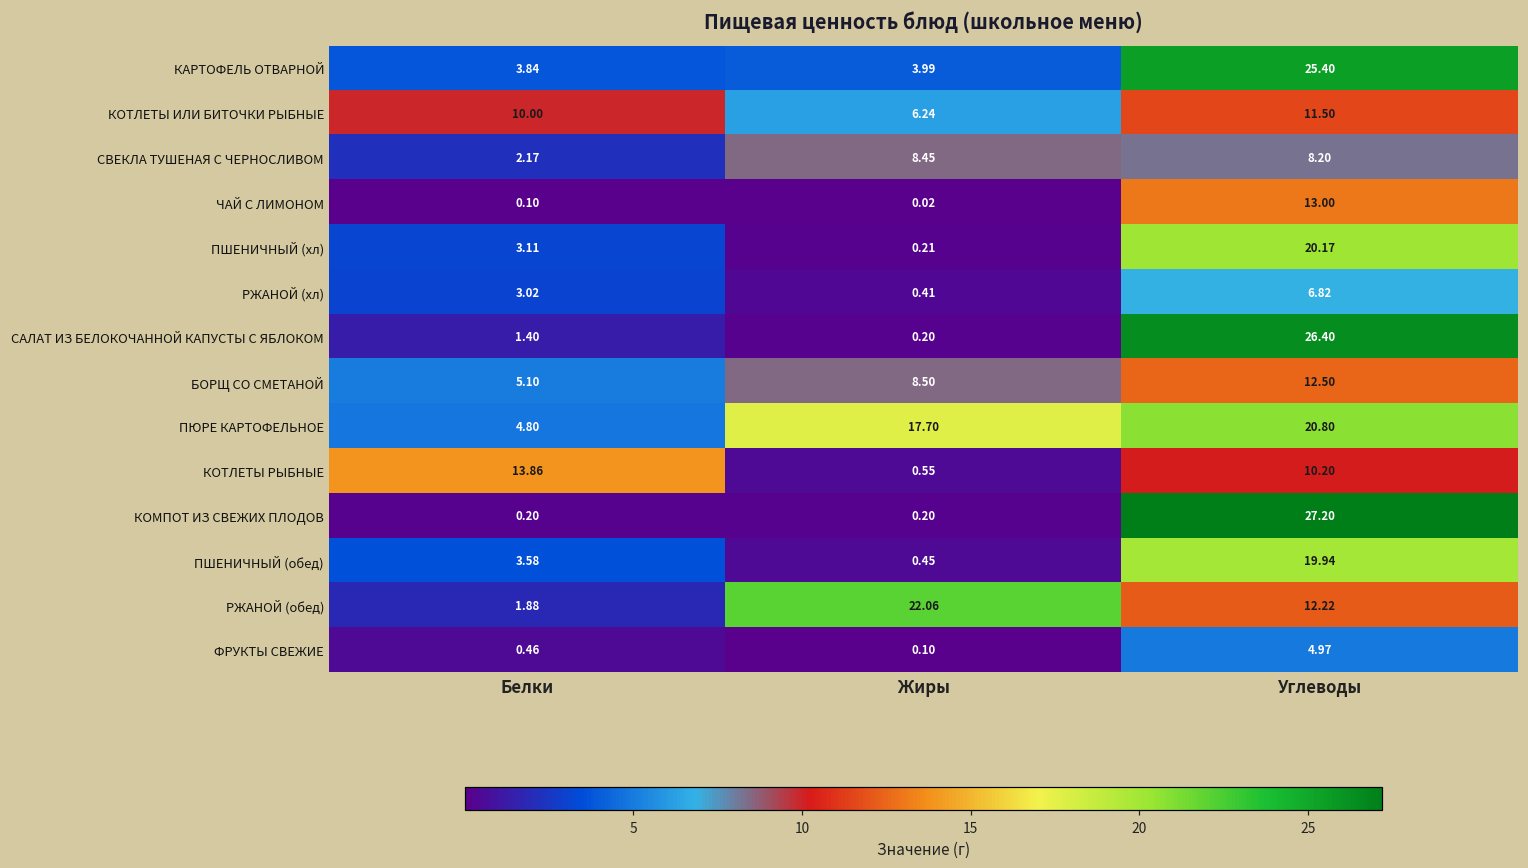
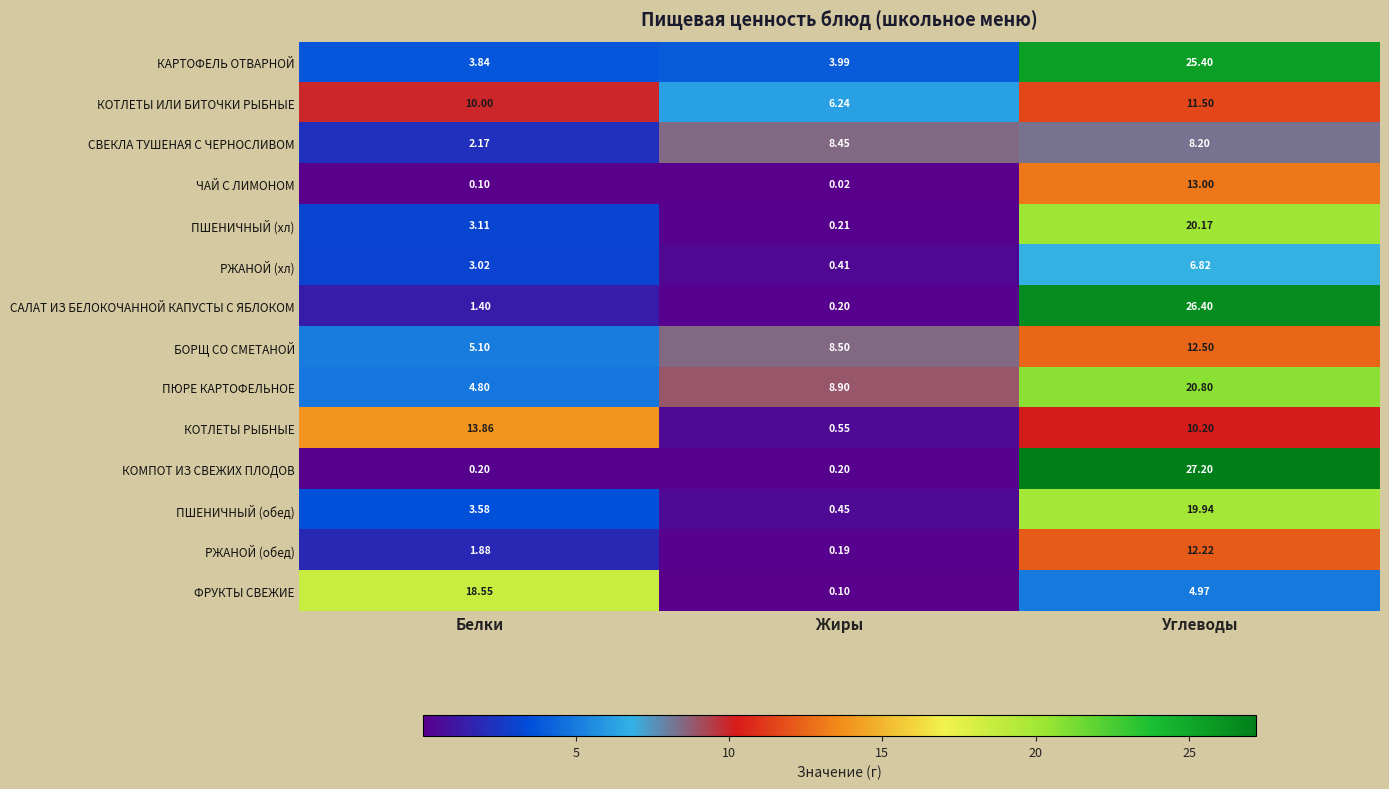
ПЮРЕ КАРТОФЕЛЬНОЕ, Жиры: 17.70 -> 8.90
РЖАНОЙ (обед), Жиры: 22.06 -> 0.19
ФРУКТЫ СВЕЖИЕ, Белки: 0.46 -> 18.55
